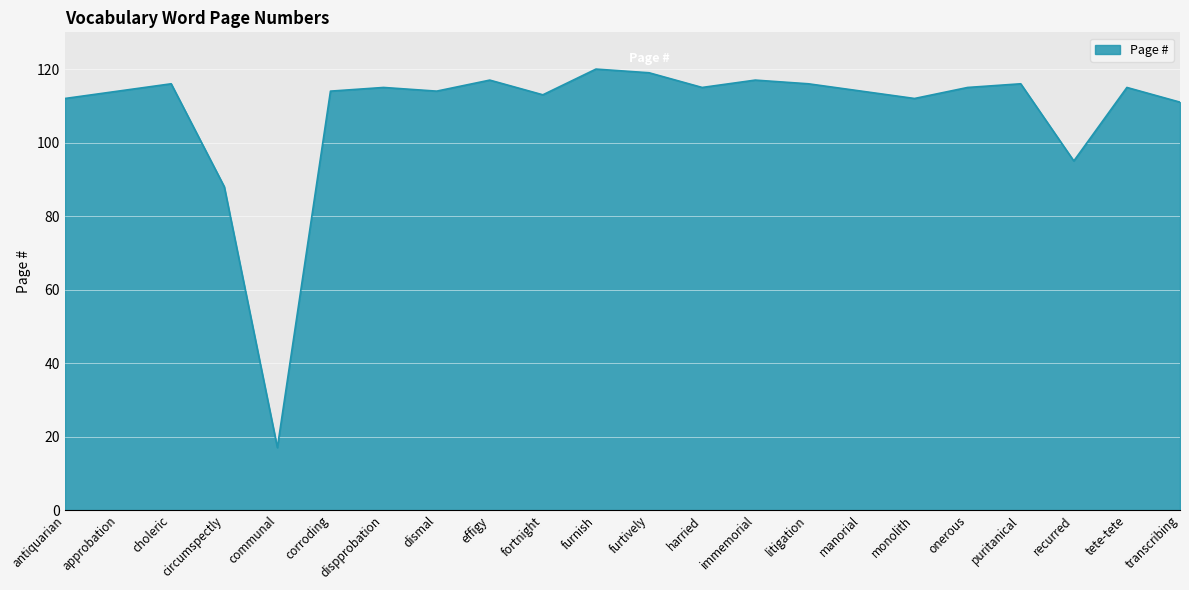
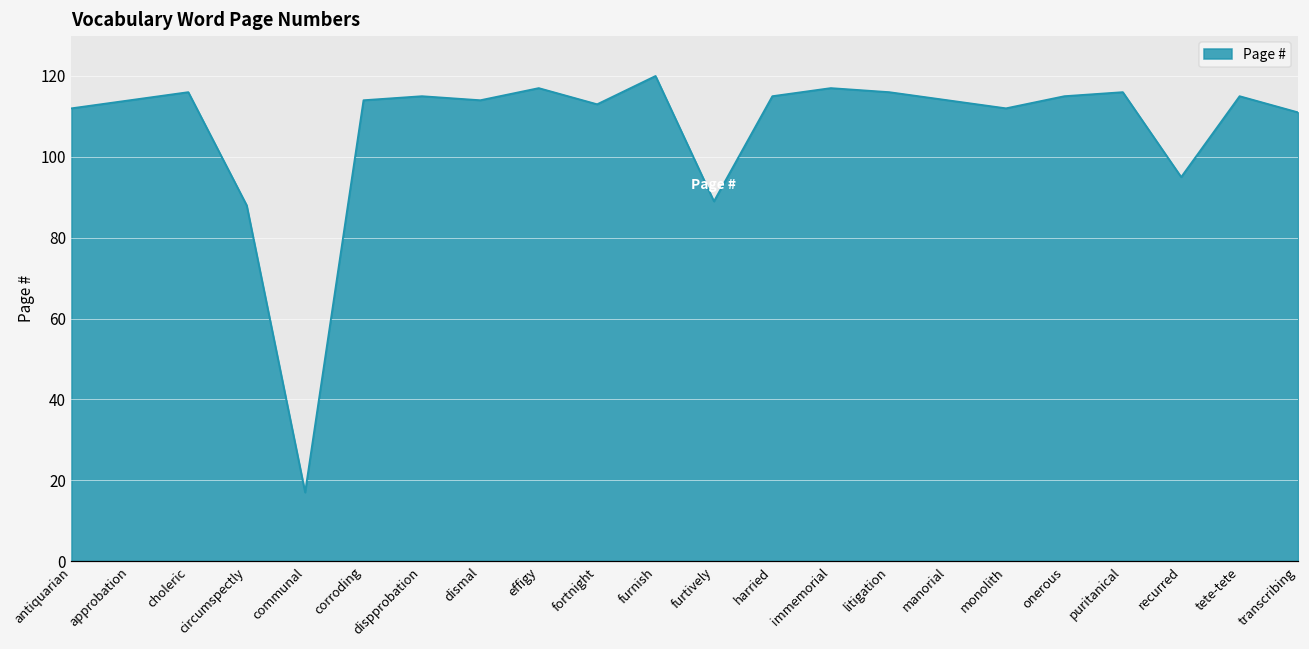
furtively: 119 -> 89
